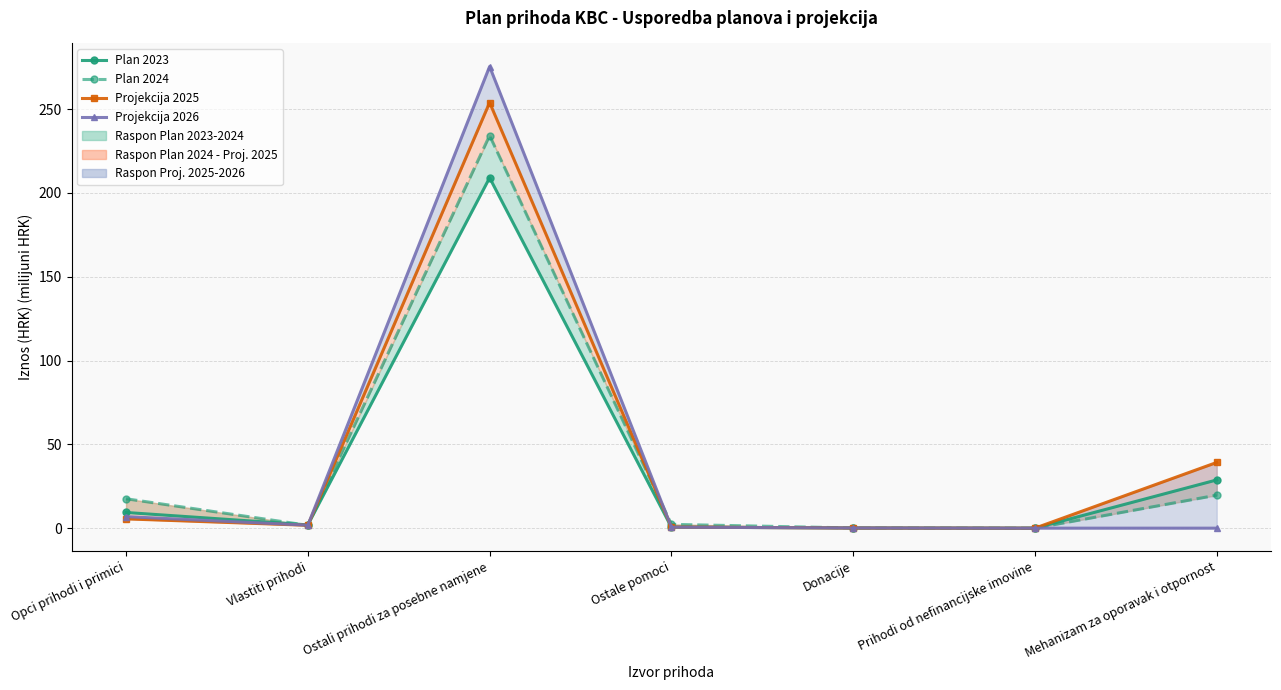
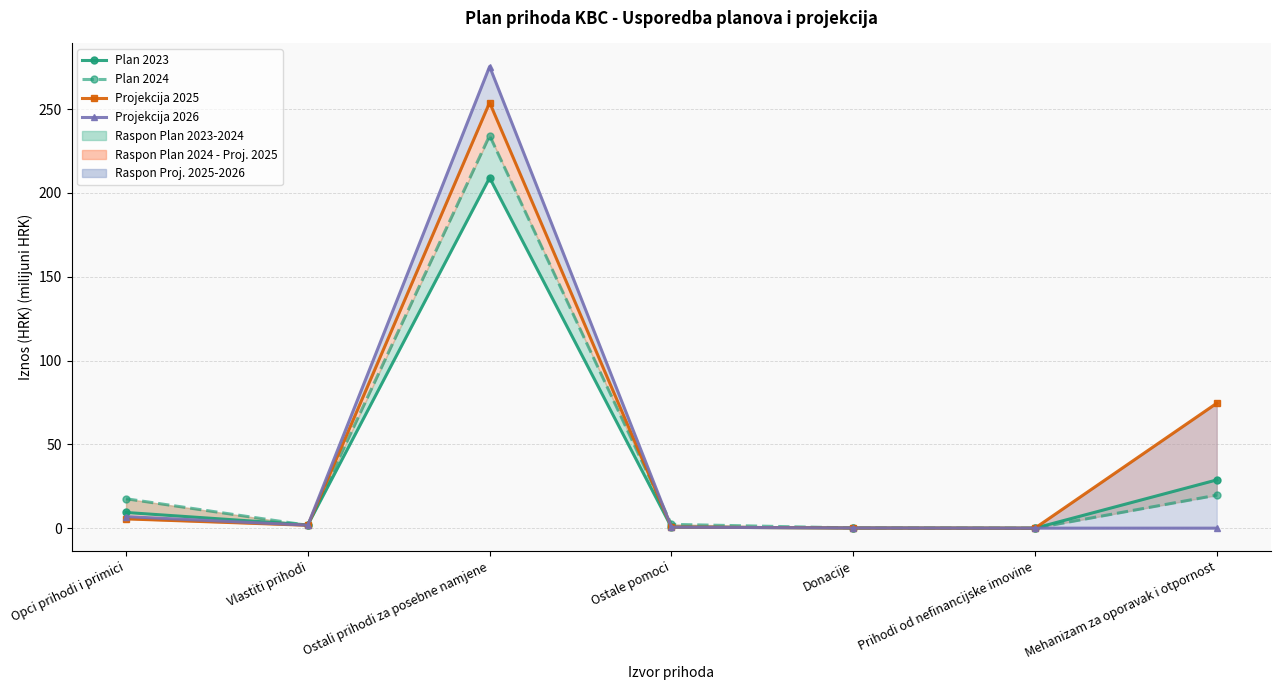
Projekcija 2025, Mehanizam za oporavak i otpornost: 39 -> 75
